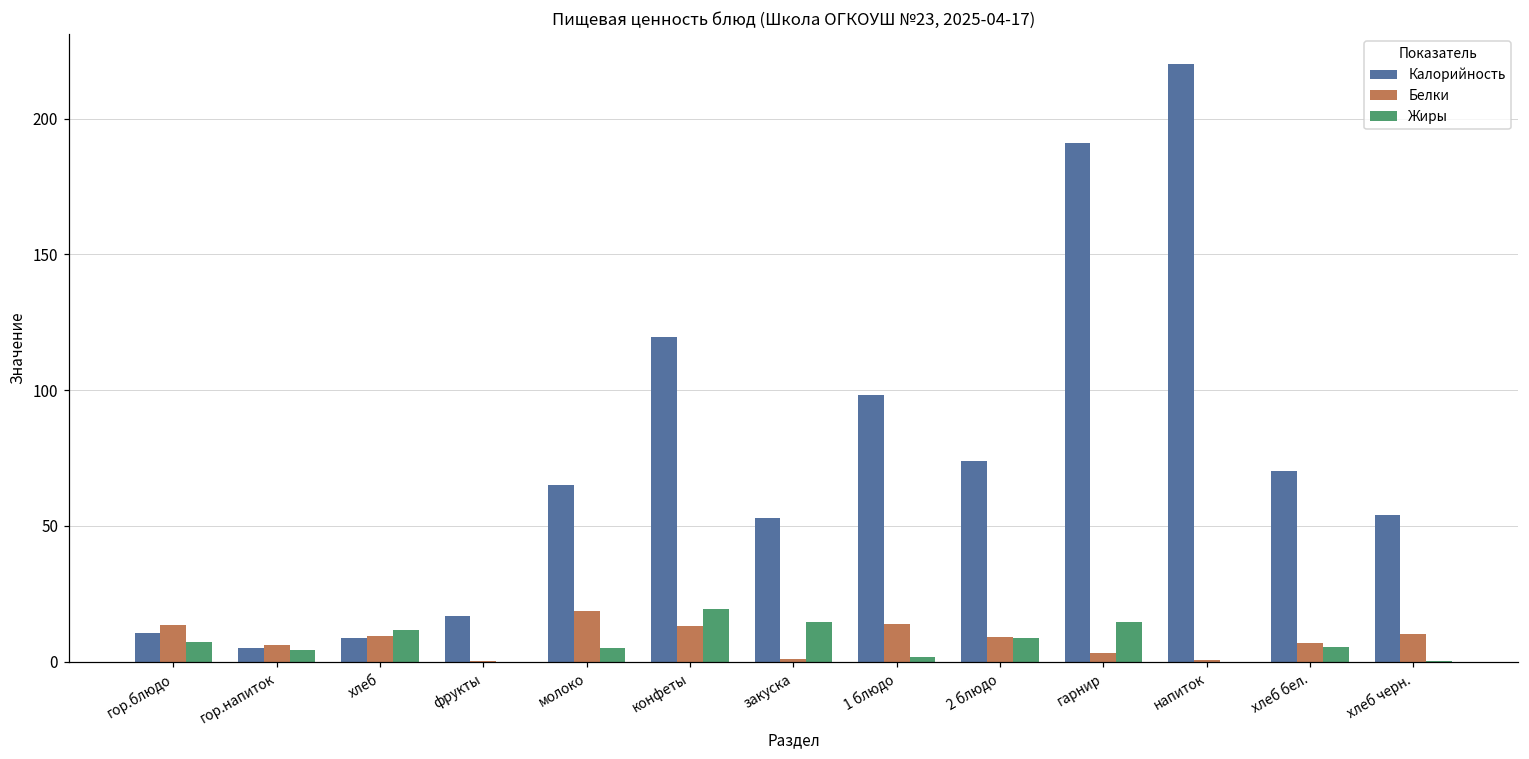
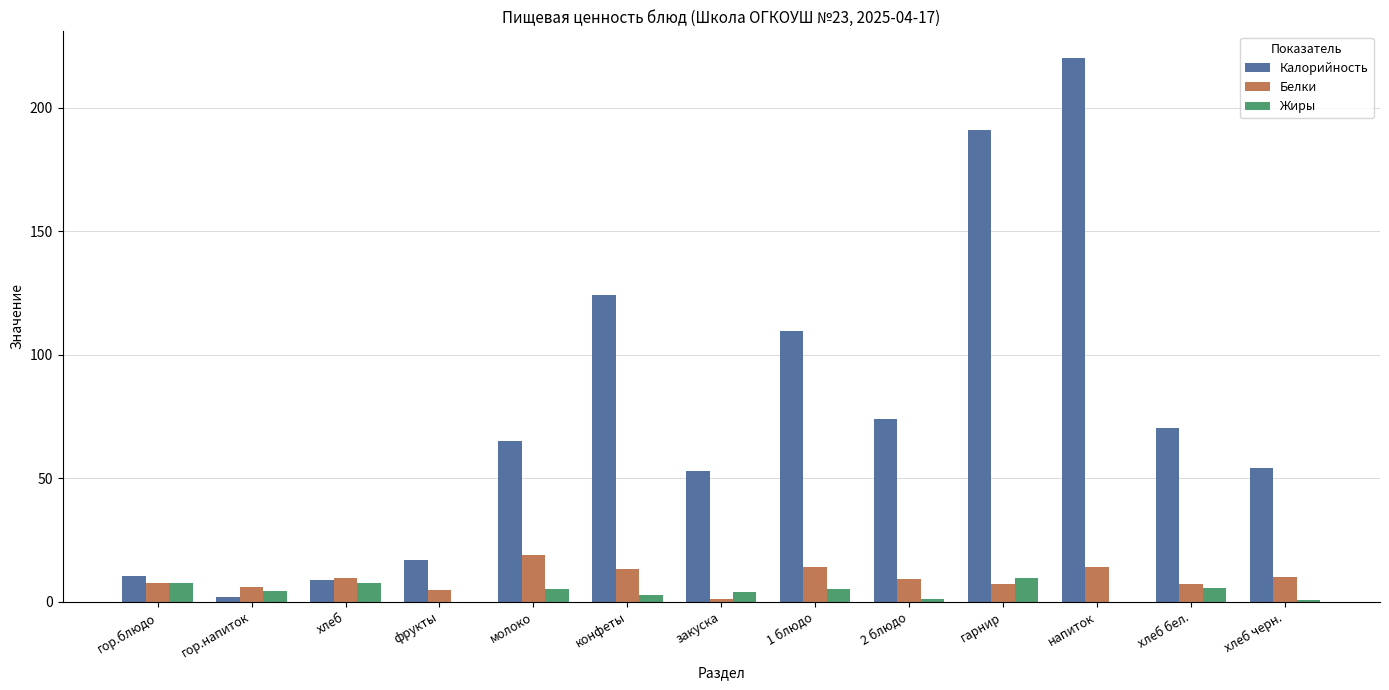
Белки, гор.блюдо: 14 -> 7
Калорийность, гор.напиток: 5 -> 2
Жиры, хлеб: 12 -> 7
Белки, фрукты: 0 -> 5
Калорийность, конфеты: 120 -> 124
Жиры, конфеты: 19 -> 3
Жиры, закуска: 14 -> 4
Калорийность, 1 блюдо: 98 -> 110
Жиры, 1 блюдо: 2 -> 5
Жиры, 2 блюдо: 9 -> 1
Белки, гарнир: 3 -> 7
Жиры, гарнир: 15 -> 10
Белки, напиток: 1 -> 14
